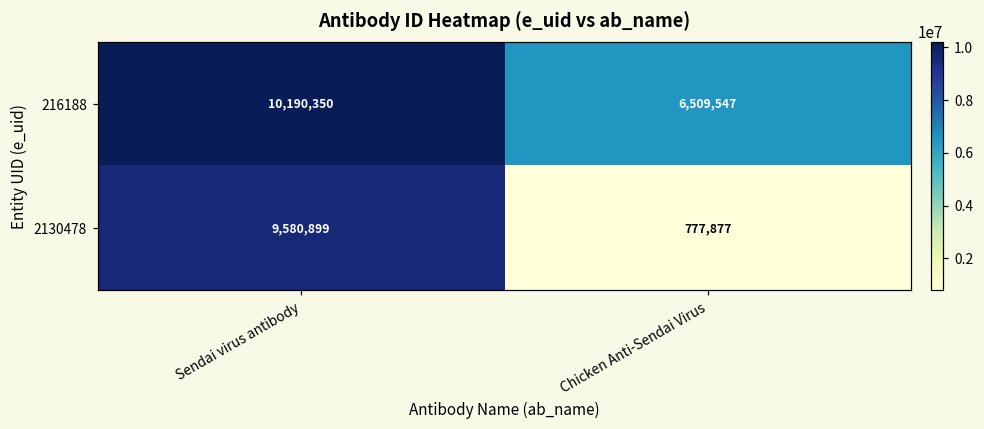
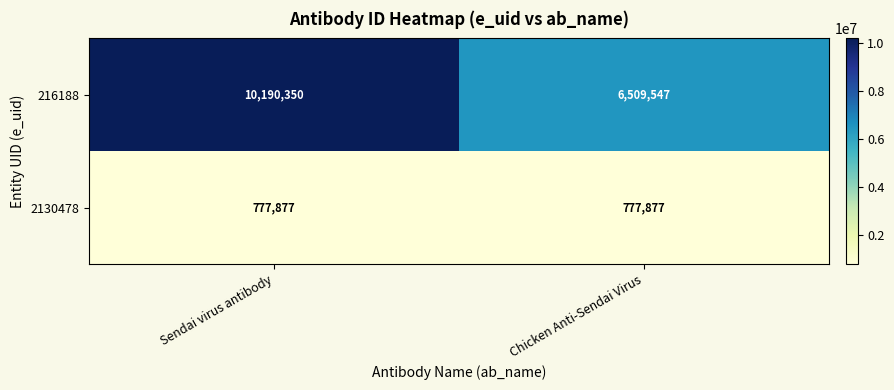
2130478, Sendai virus antibody: 9,580,899 -> 777,877
